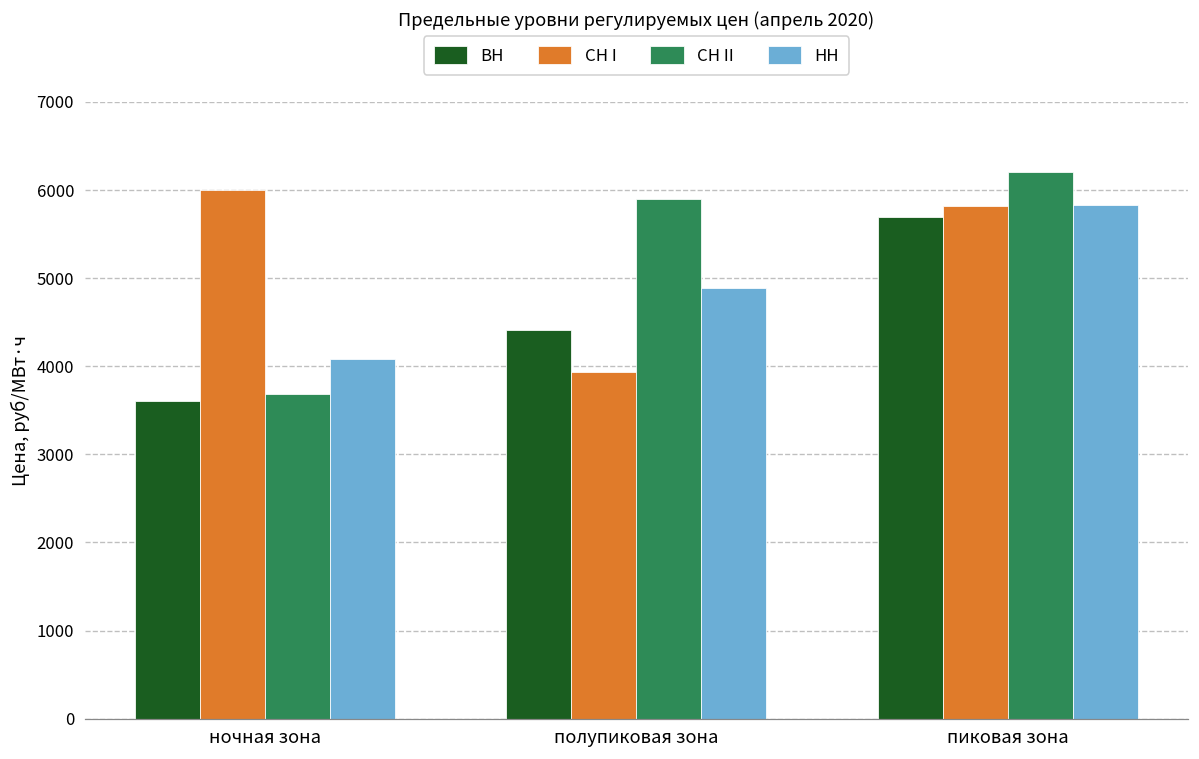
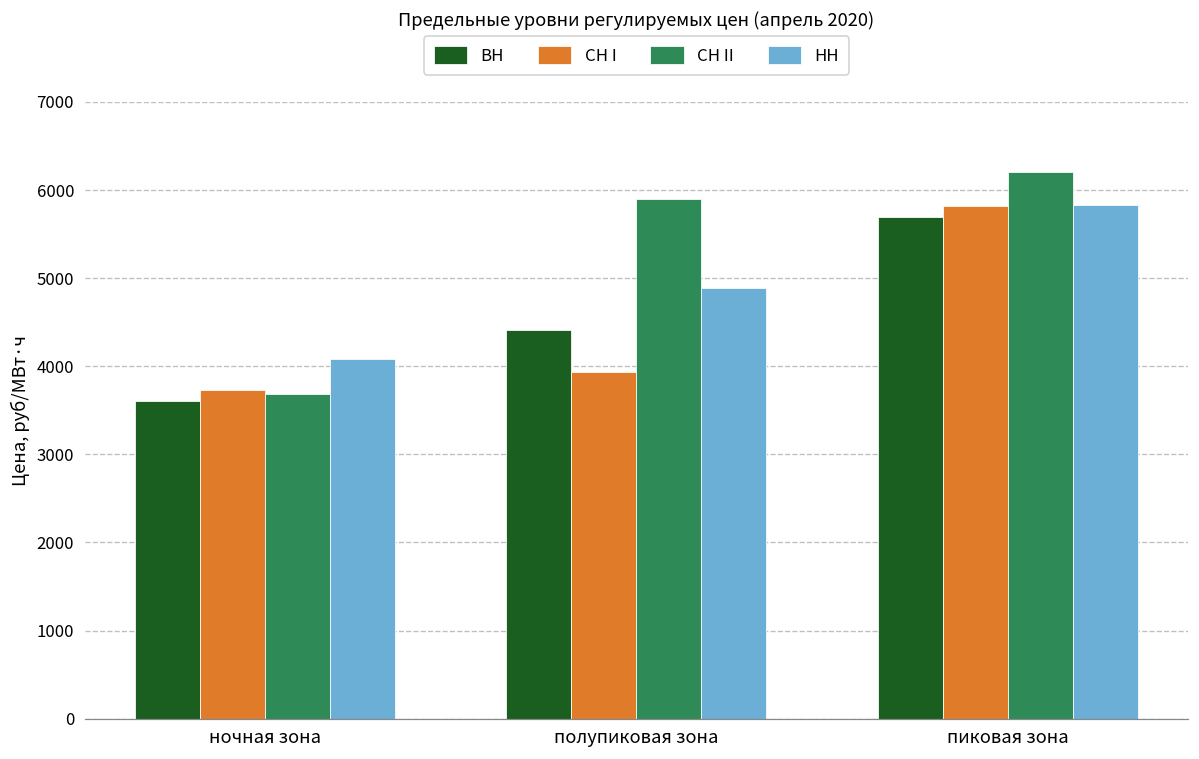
СН I, ночная зона: 6000 -> 3700
